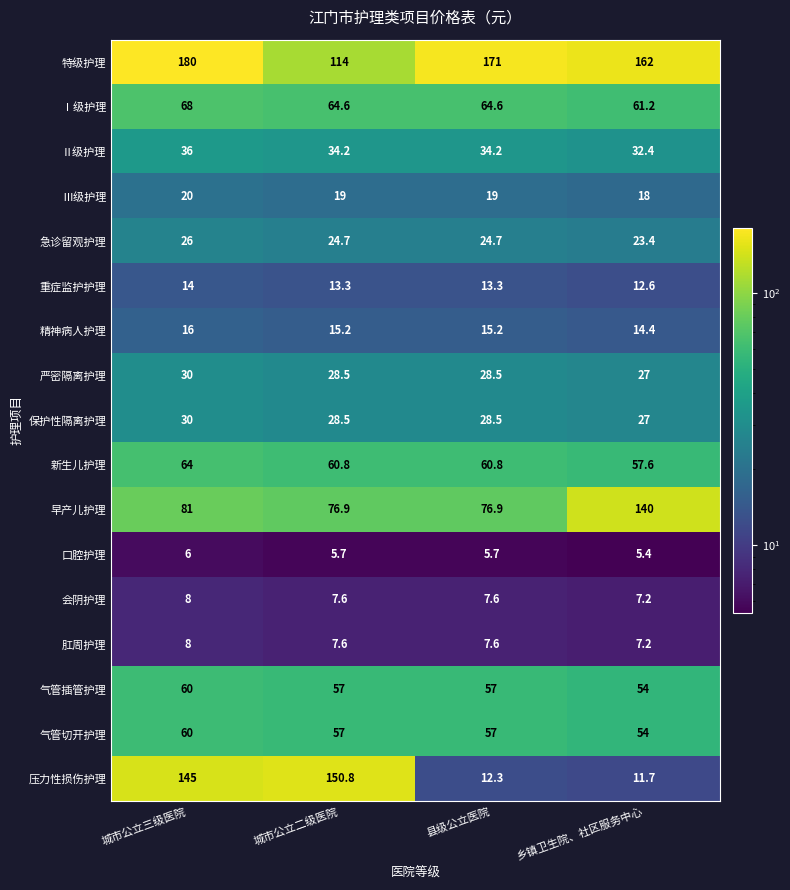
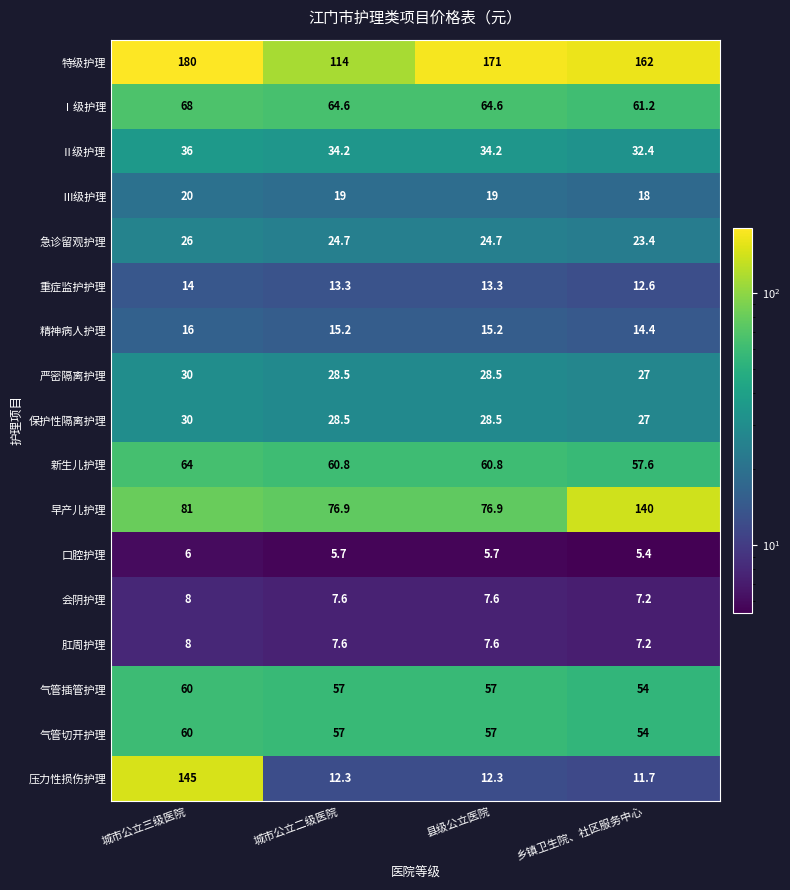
压力性损伤护理, 城市公立二级医院: 150.8 -> 12.3
